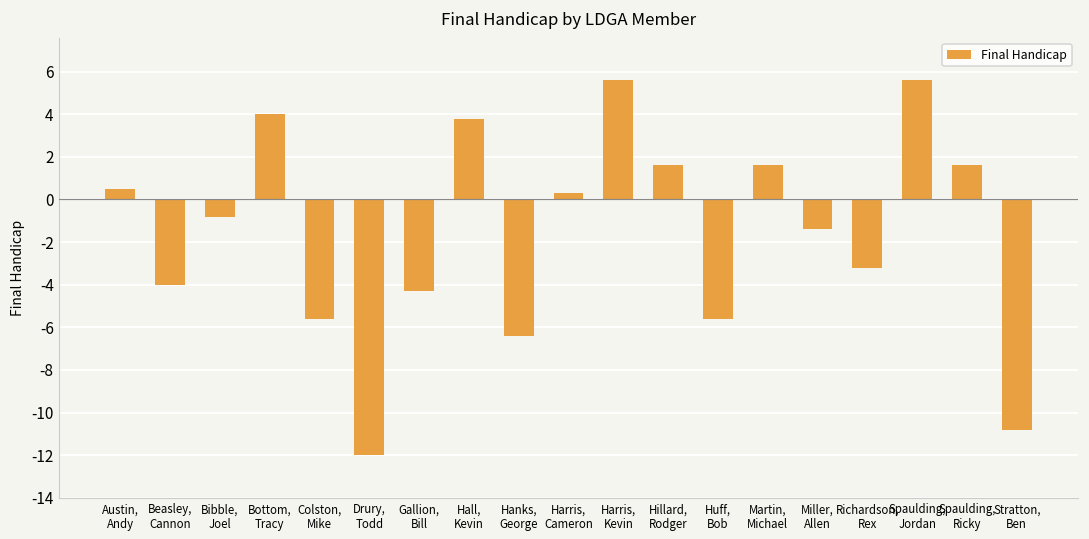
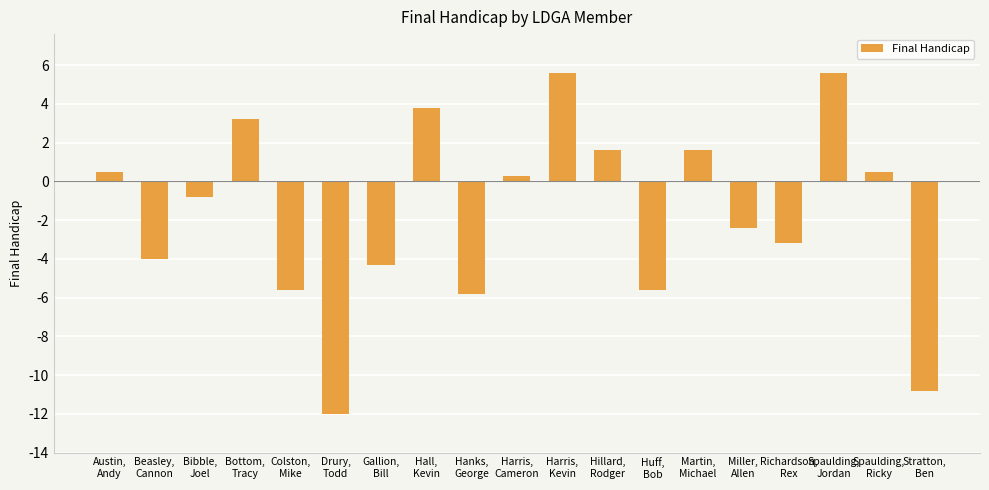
Bottom, Tracy: 4.0 -> 3.2
Hanks, George: -6.4 -> -5.8
Miller, Allen: -1.4 -> -2.4
Spaulding, Ricky: 1.6 -> 0.5
